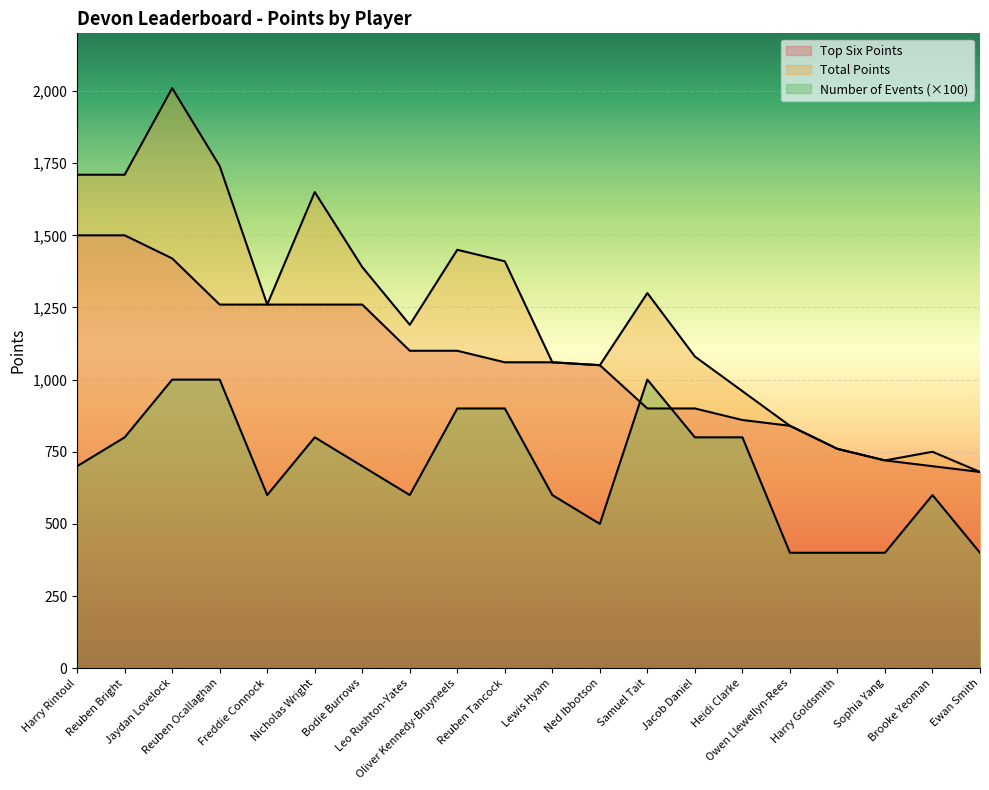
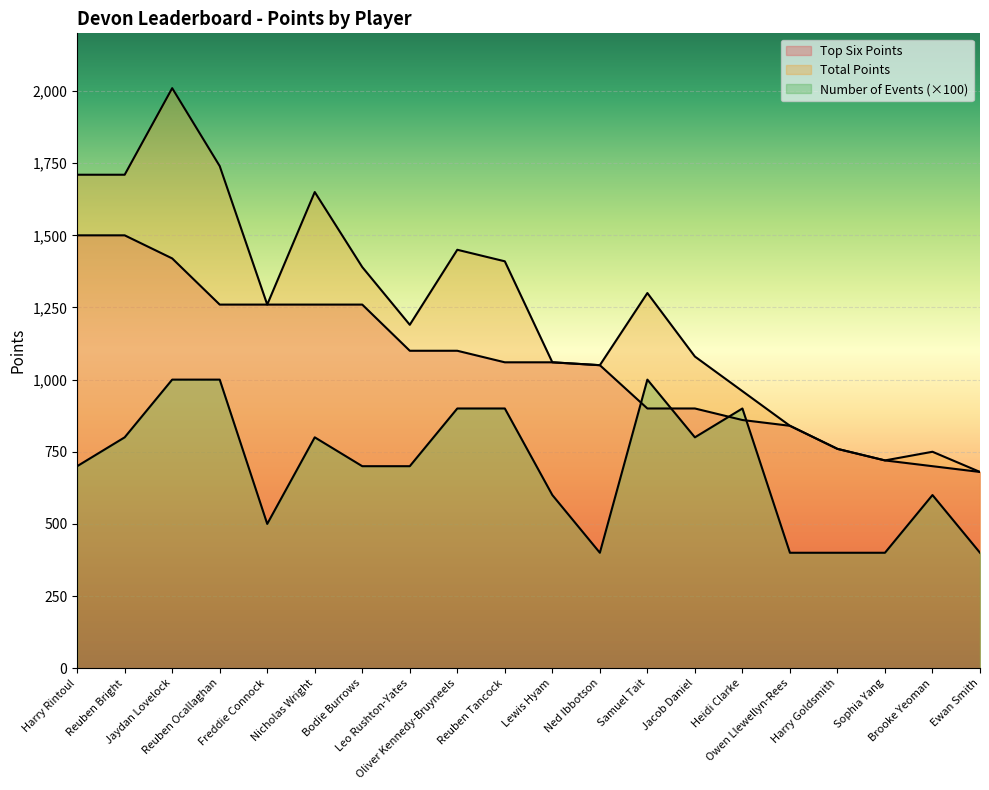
Number of Events (×100), Freddie Connock: 600 -> 500
Number of Events (×100), Leo Rushton-Yates: 600 -> 700
Number of Events (×100), Ned Ibbotson: 500 -> 400
Number of Events (×100), Heidi Clarke: 800 -> 900
